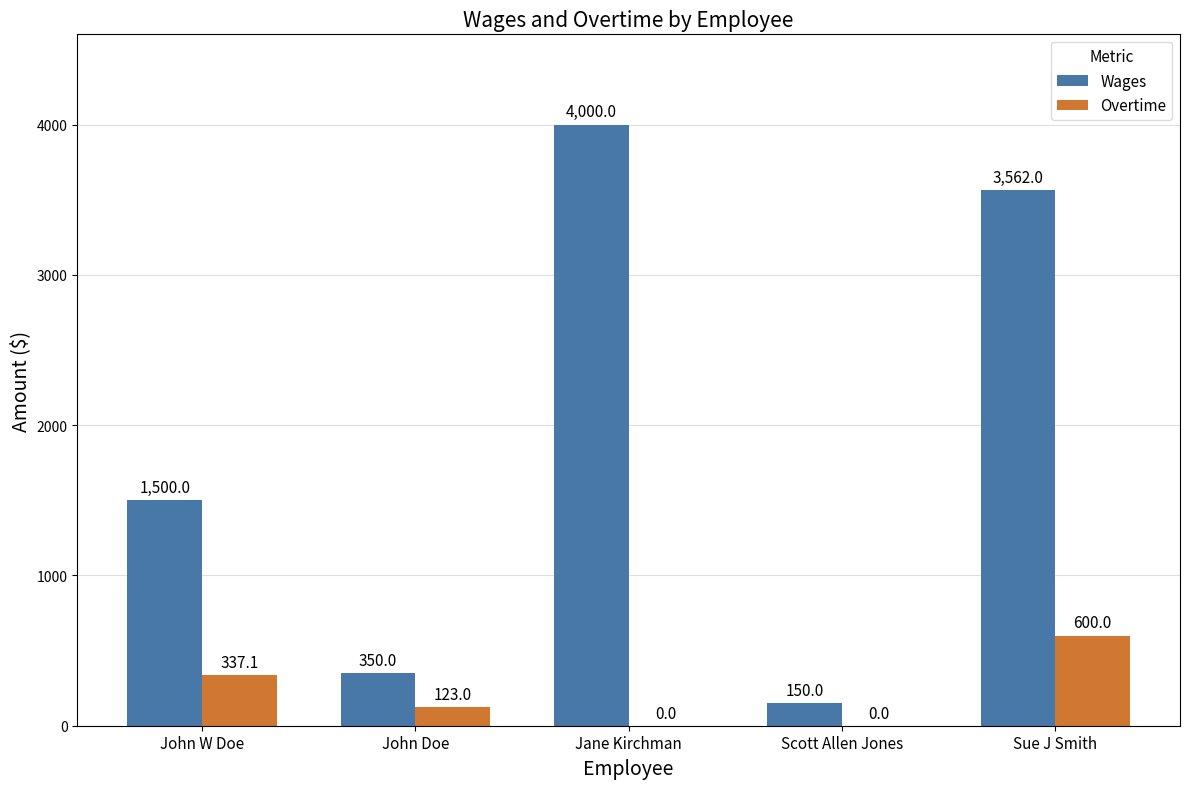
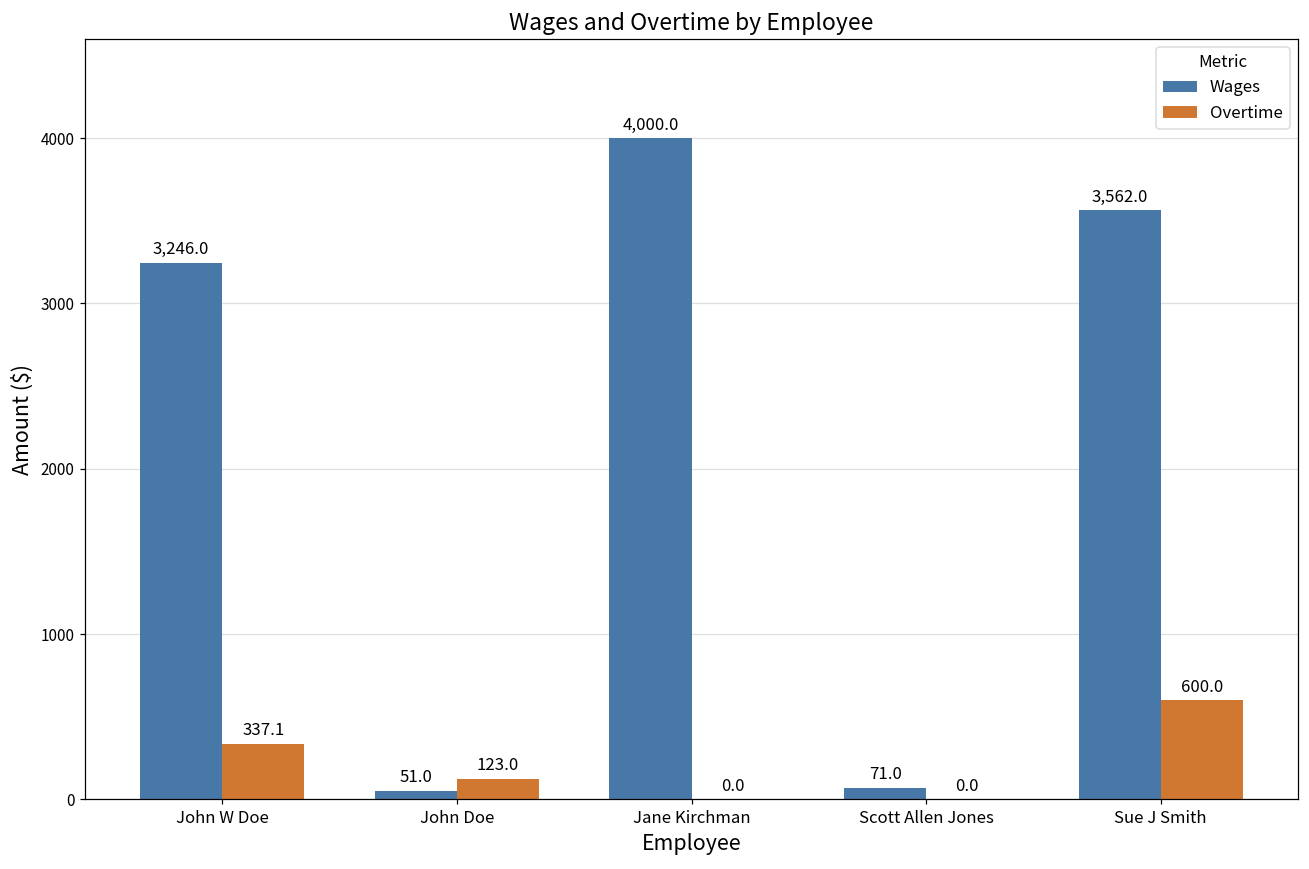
Wages, John W Doe: 1,500.0 -> 3,246.0
Wages, John Doe: 350.0 -> 51.0
Wages, Scott Allen Jones: 150.0 -> 71.0
